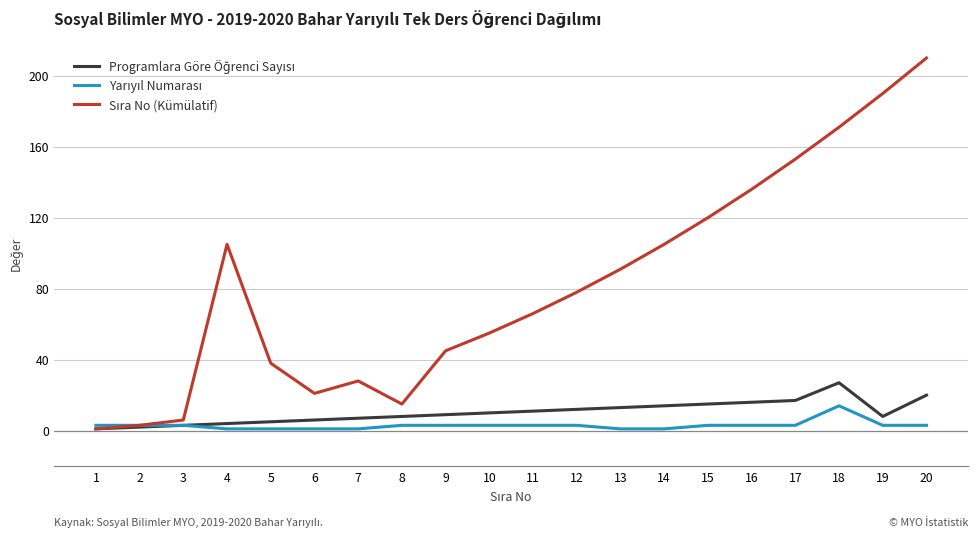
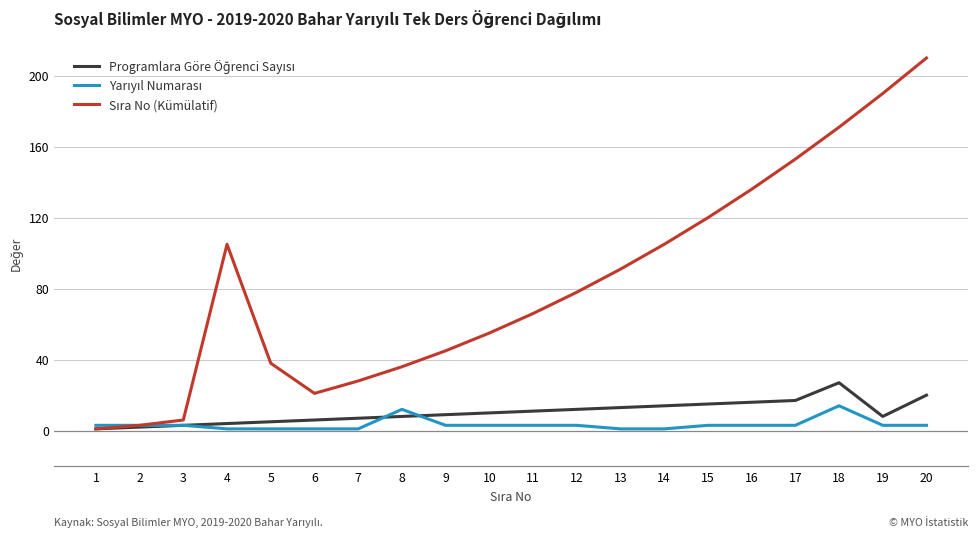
Yarıyıl Numarası, 8: 3 -> 12
Sıra No (Kümülatif), 8: 15 -> 36
